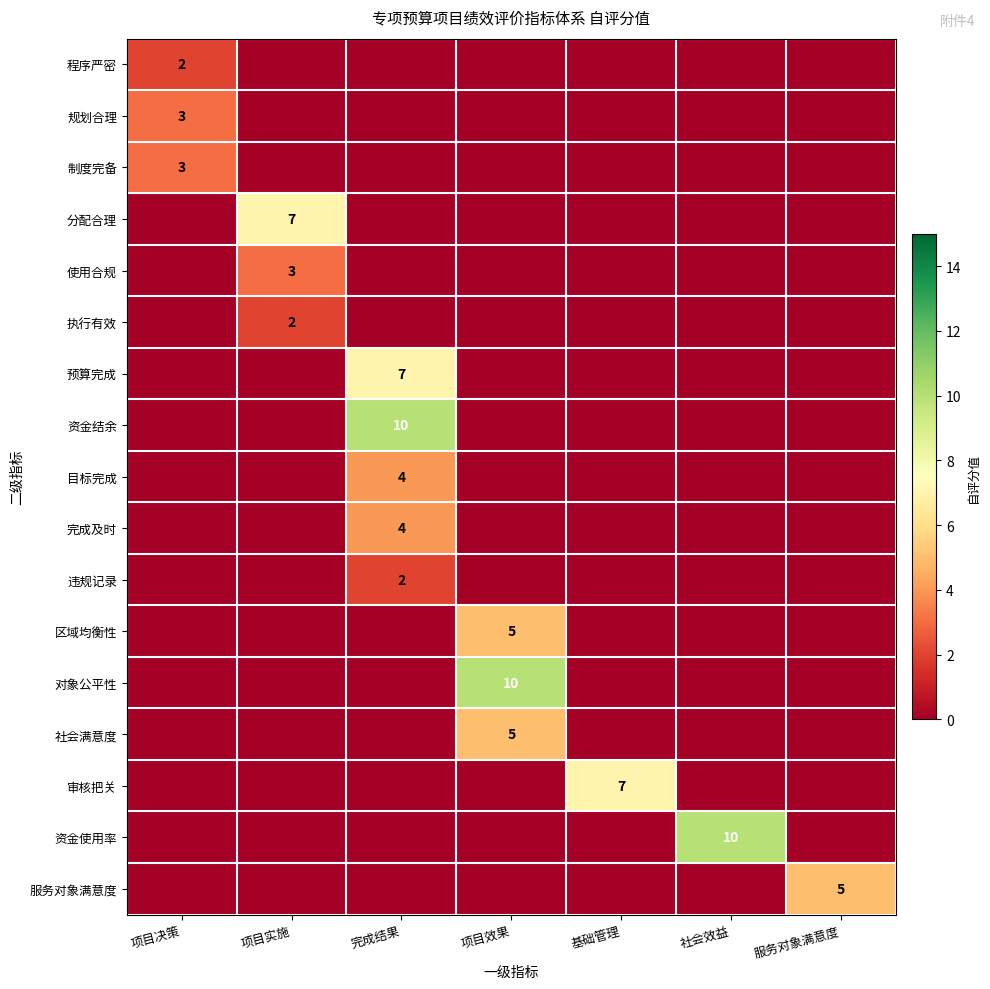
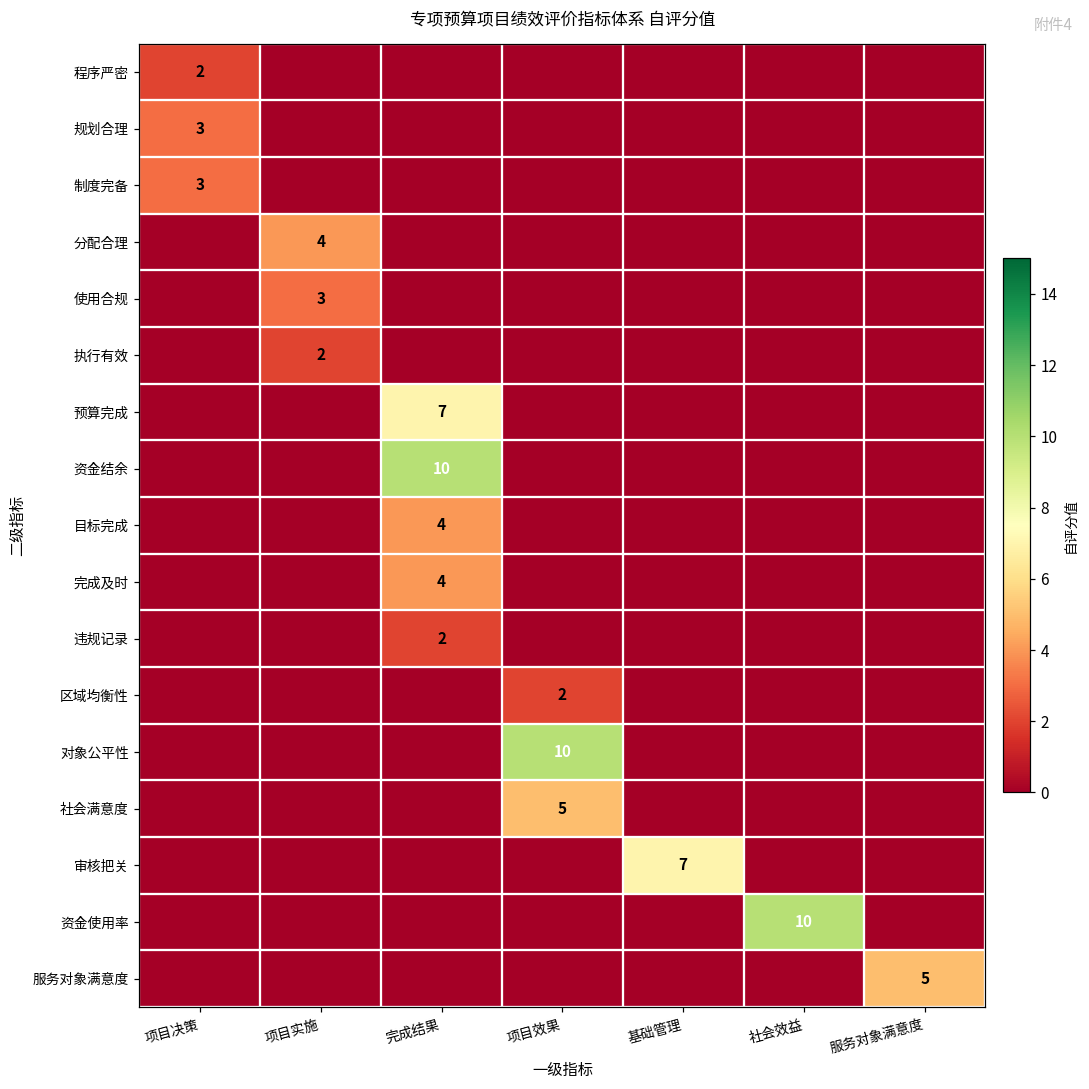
分配合理, 项目实施: 7 -> 4
区域均衡性, 项目效果: 5 -> 2
